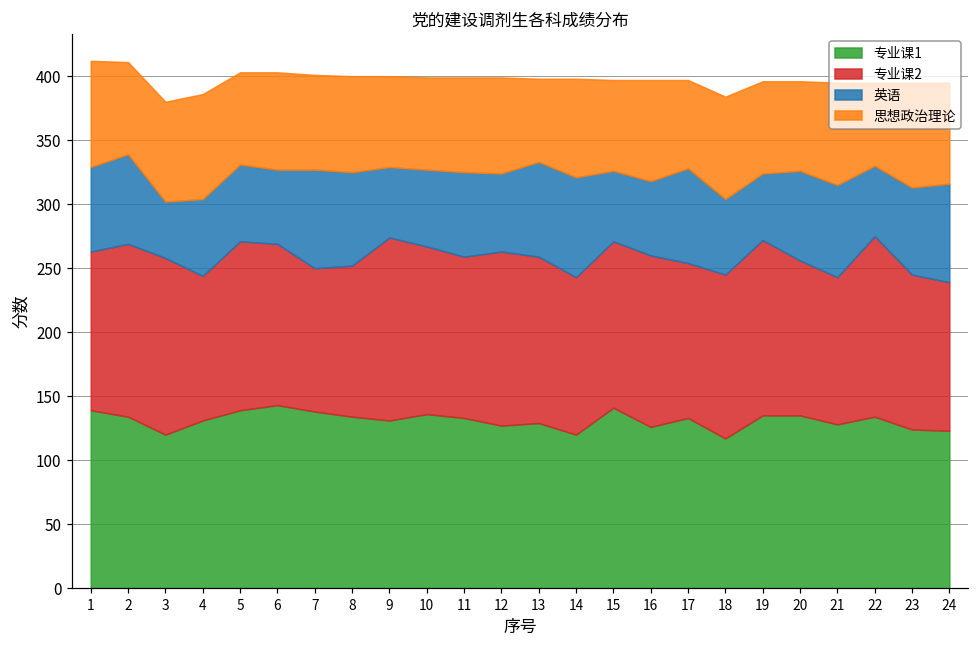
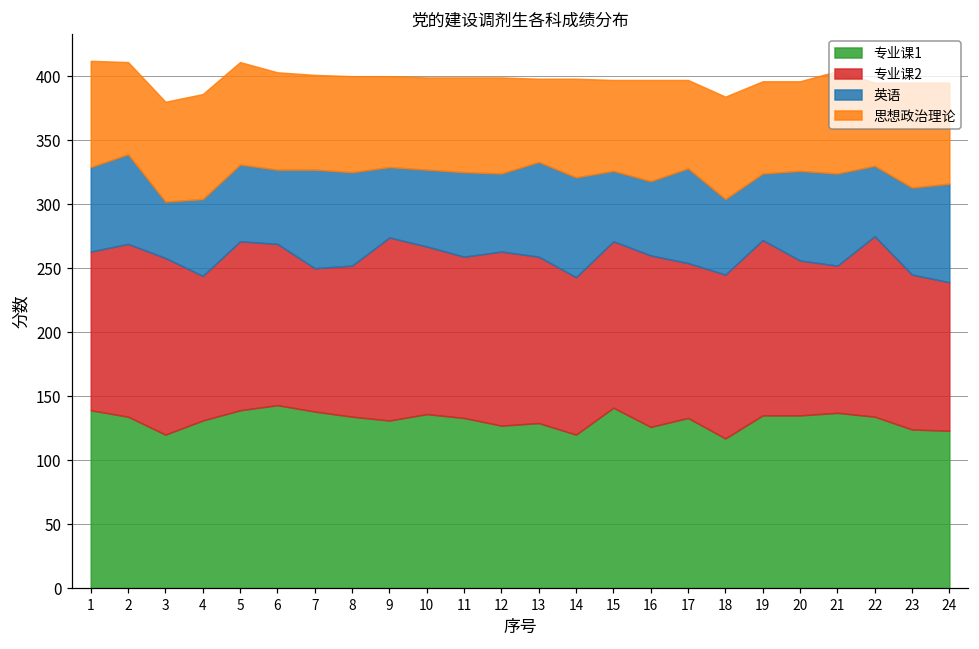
思想政治理论, 5: 72 -> 80
专业课1, 21: 128 -> 137
